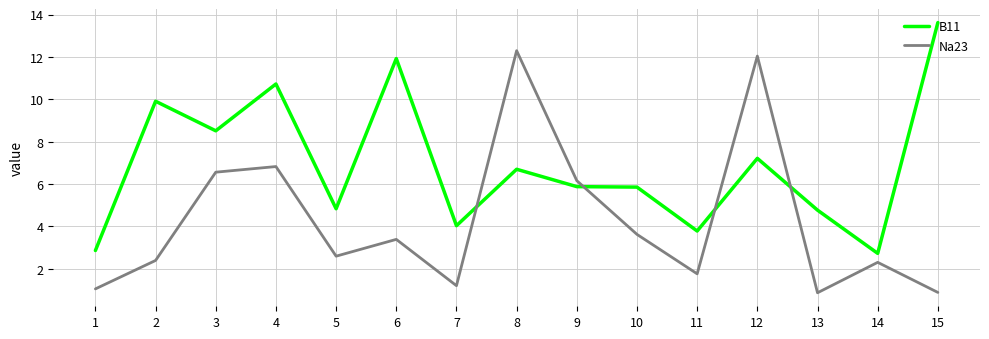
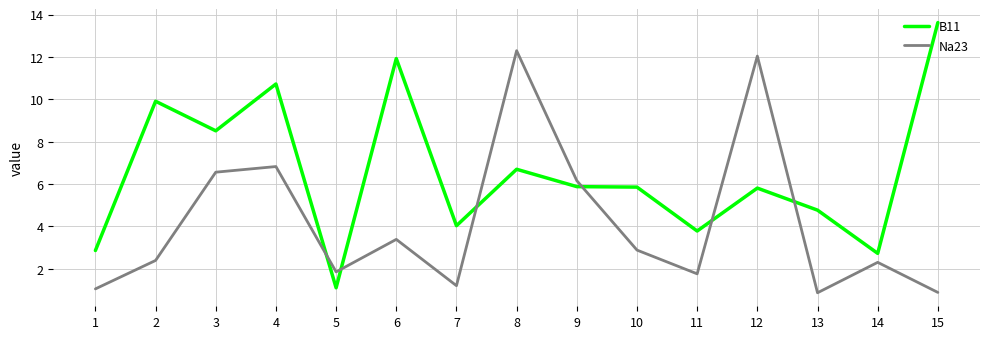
B11, 5: 4.8 -> 1.1
Na23, 5: 2.6 -> 1.9
Na23, 10: 3.6 -> 2.9
B11, 12: 7.2 -> 5.8
